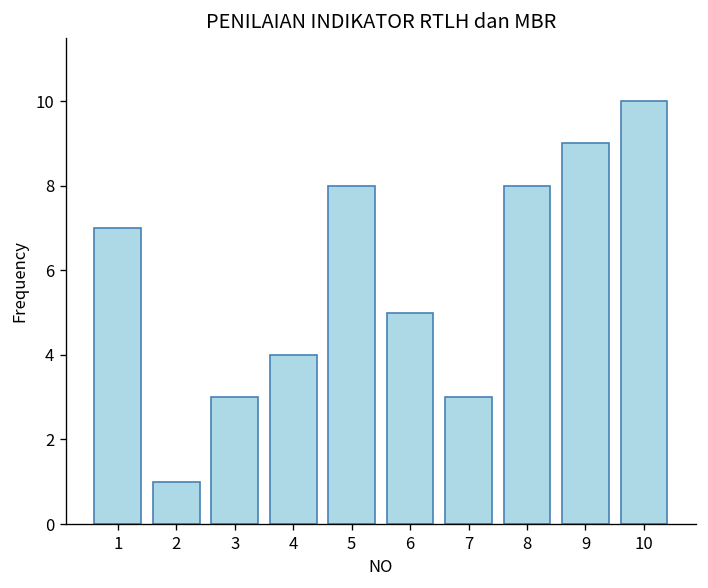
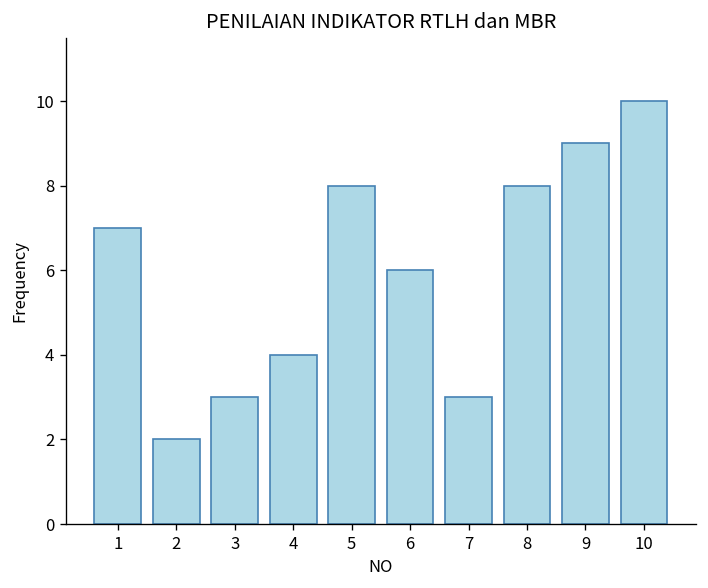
2: 1 -> 2
6: 5 -> 6
